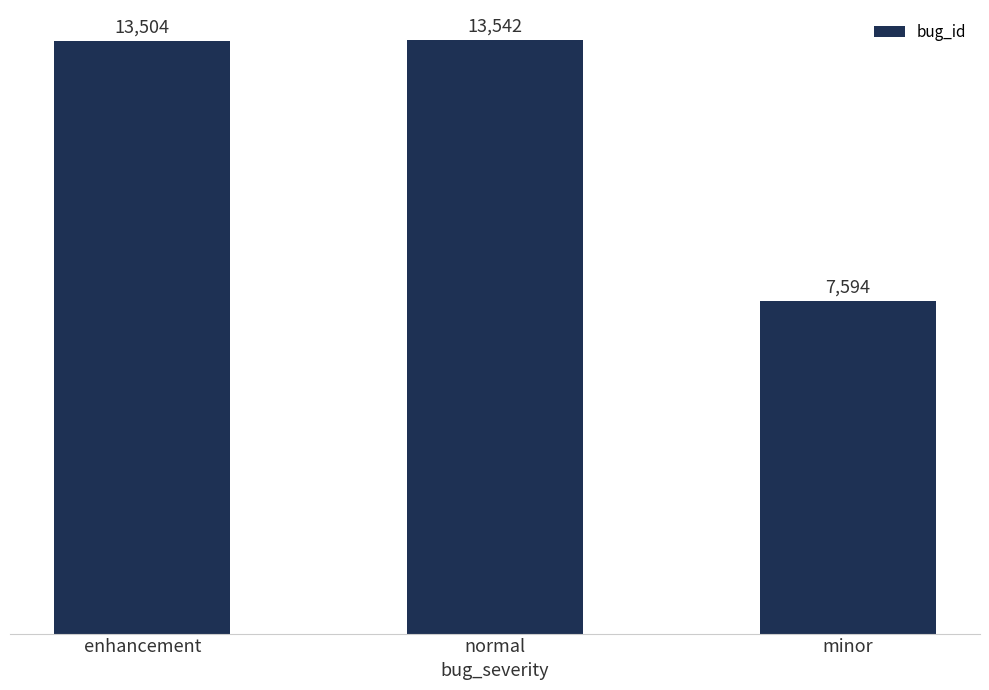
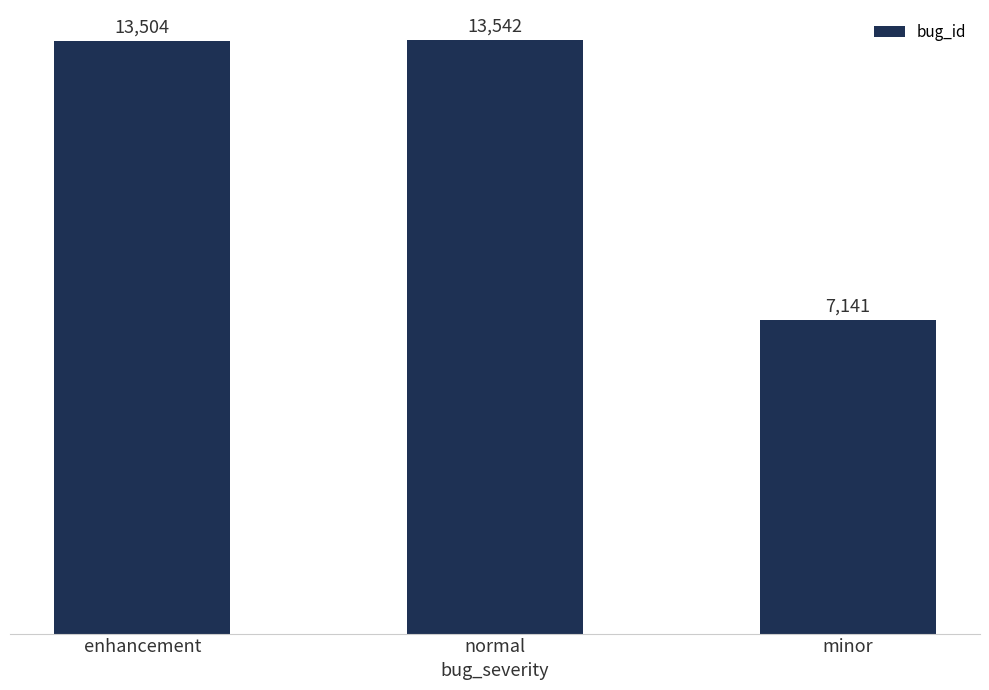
minor: 7,594 -> 7,141
